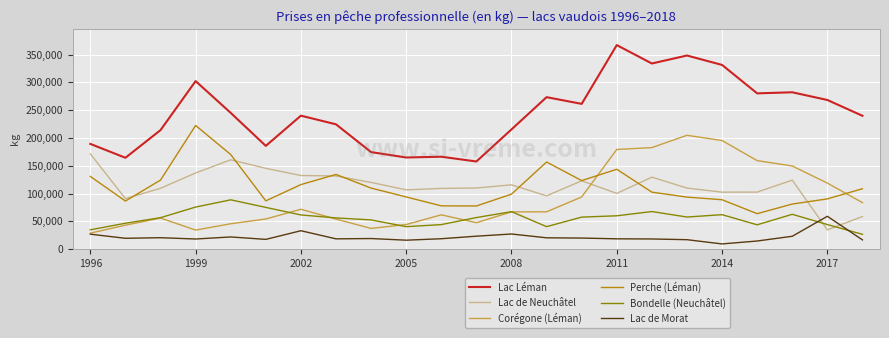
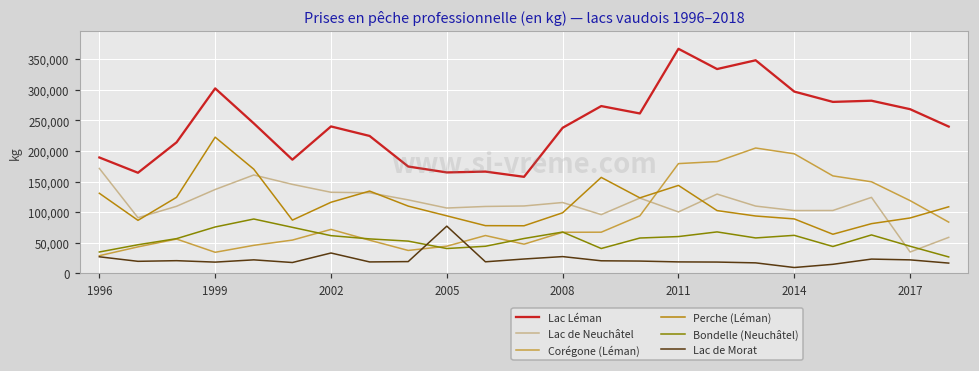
Lac de Morat, 2005: 20,000 -> 80,000
Lac Léman, 2008: 220,000 -> 240,000
Lac Léman, 2014: 330,000 -> 300,000
Lac de Morat, 2017: 60,000 -> 20,000
